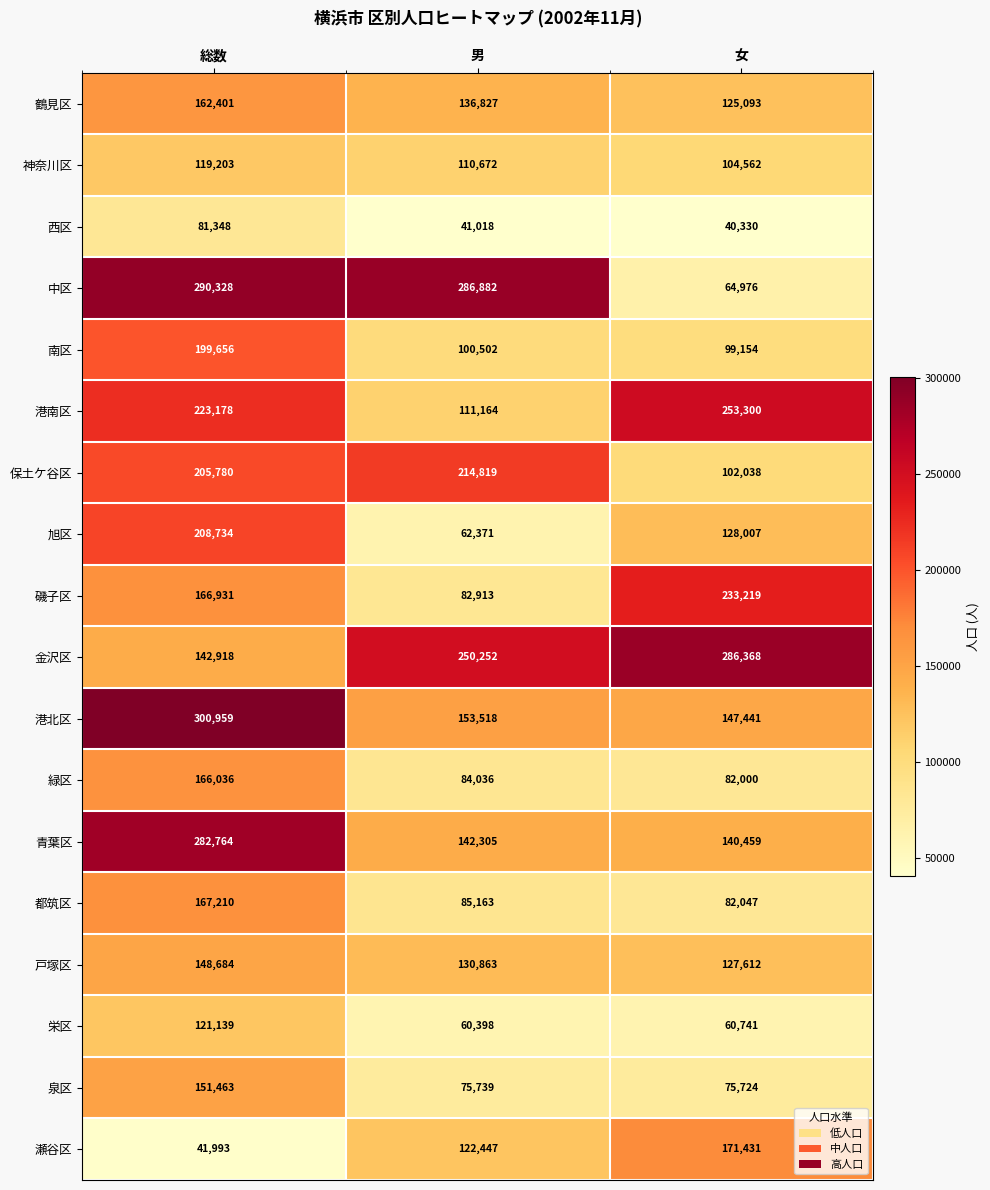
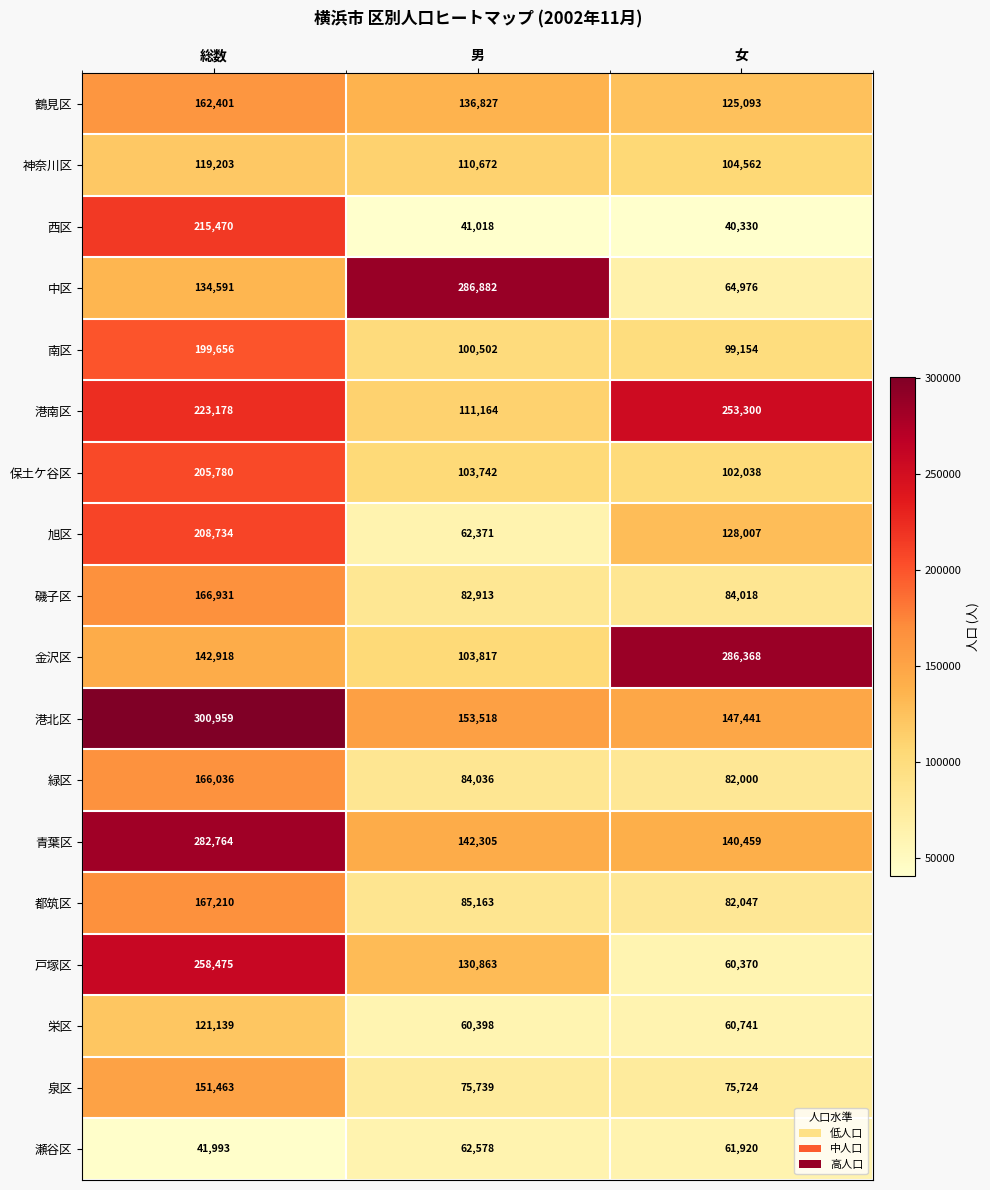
西区, 総数: 81,348 -> 215,470
中区, 総数: 290,328 -> 134,591
保土ケ谷区, 男: 214,819 -> 103,742
磯子区, 女: 233,219 -> 84,018
金沢区, 男: 250,252 -> 103,817
戸塚区, 総数: 148,684 -> 258,475
戸塚区, 女: 127,612 -> 60,370
瀬谷区, 男: 122,447 -> 62,578
瀬谷区, 女: 171,431 -> 61,920
